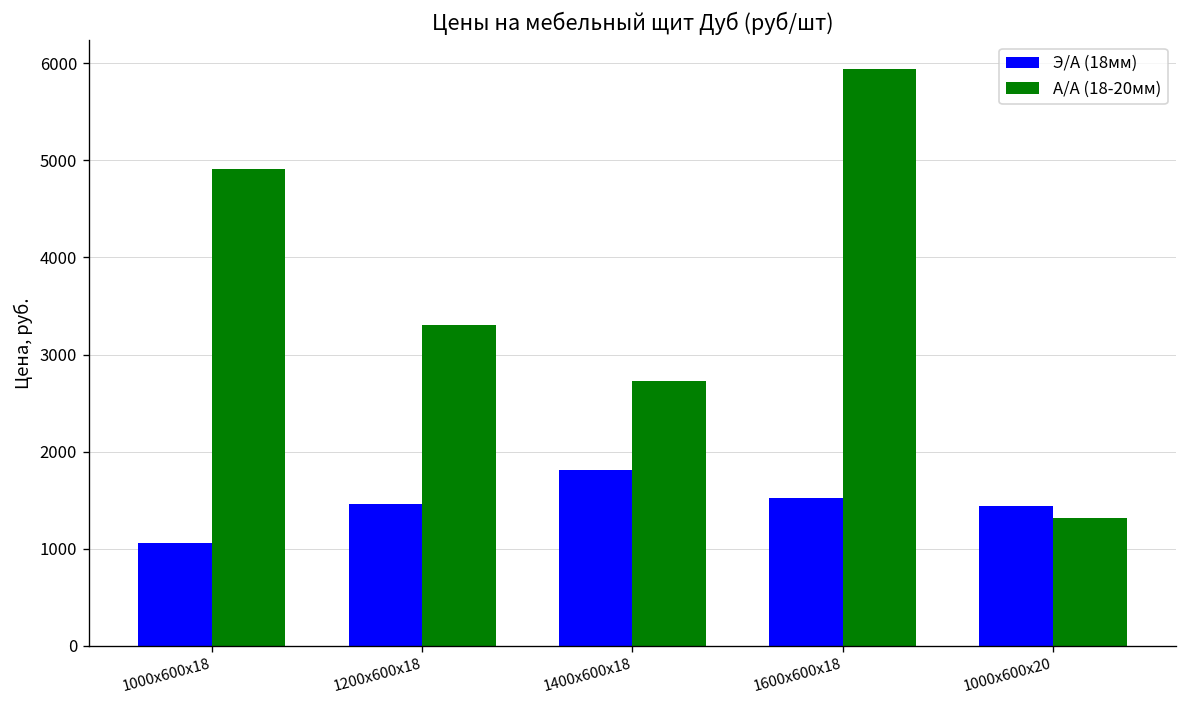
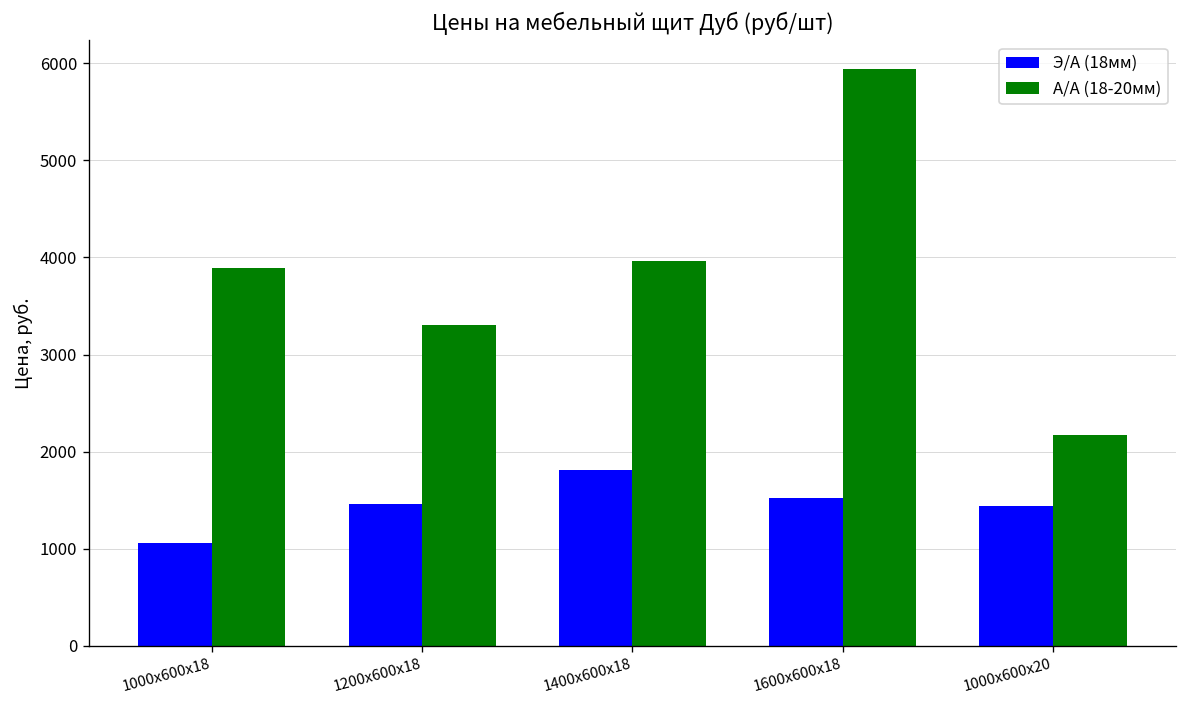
А/А (18-20мм), 1000х600х18: 4900 -> 3900
А/А (18-20мм), 1400х600х18: 2700 -> 4000
А/А (18-20мм), 1000х600х20: 1300 -> 2200
